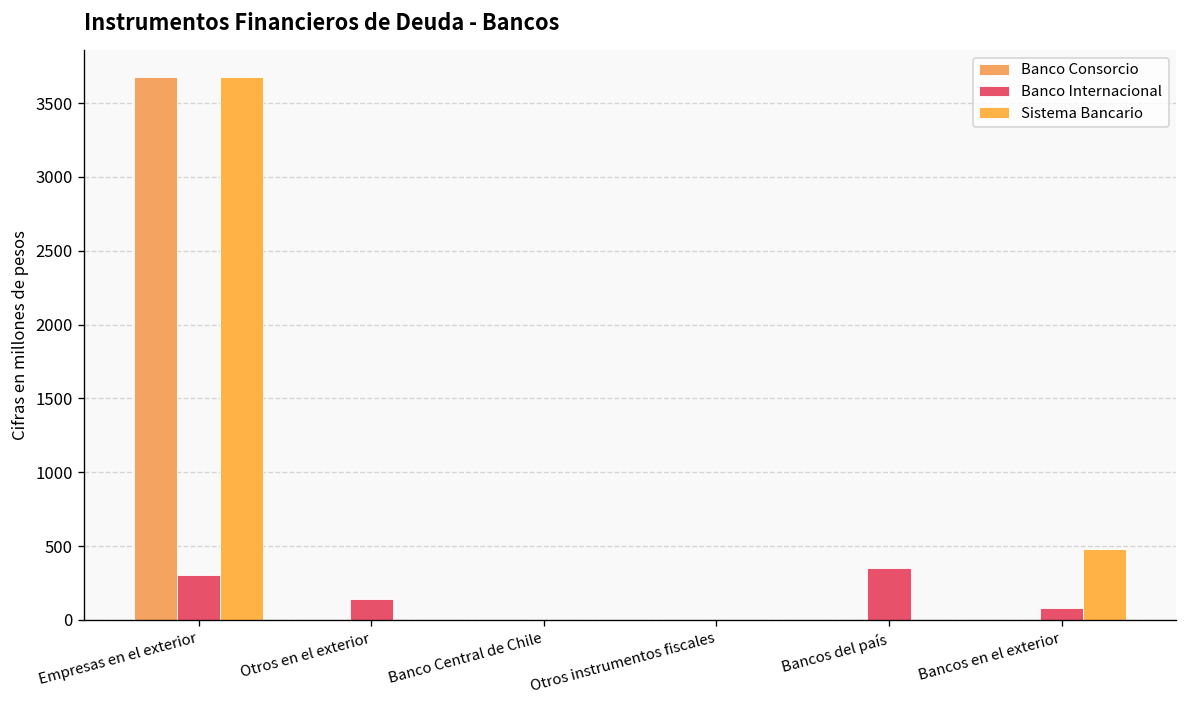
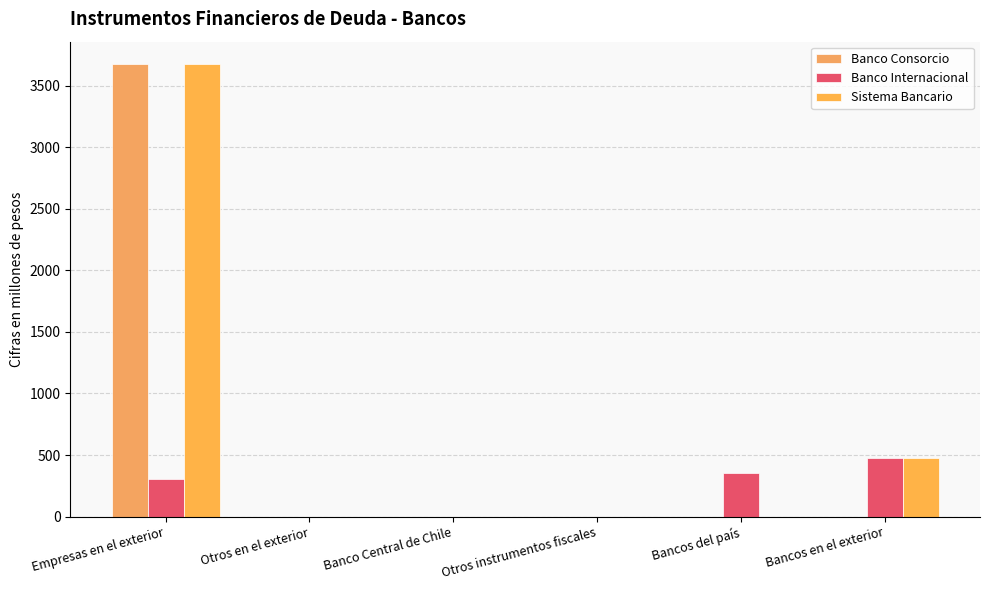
Banco Internacional, Otros en el exterior: 140 -> 0
Banco Internacional, Bancos en el exterior: 80 -> 480
